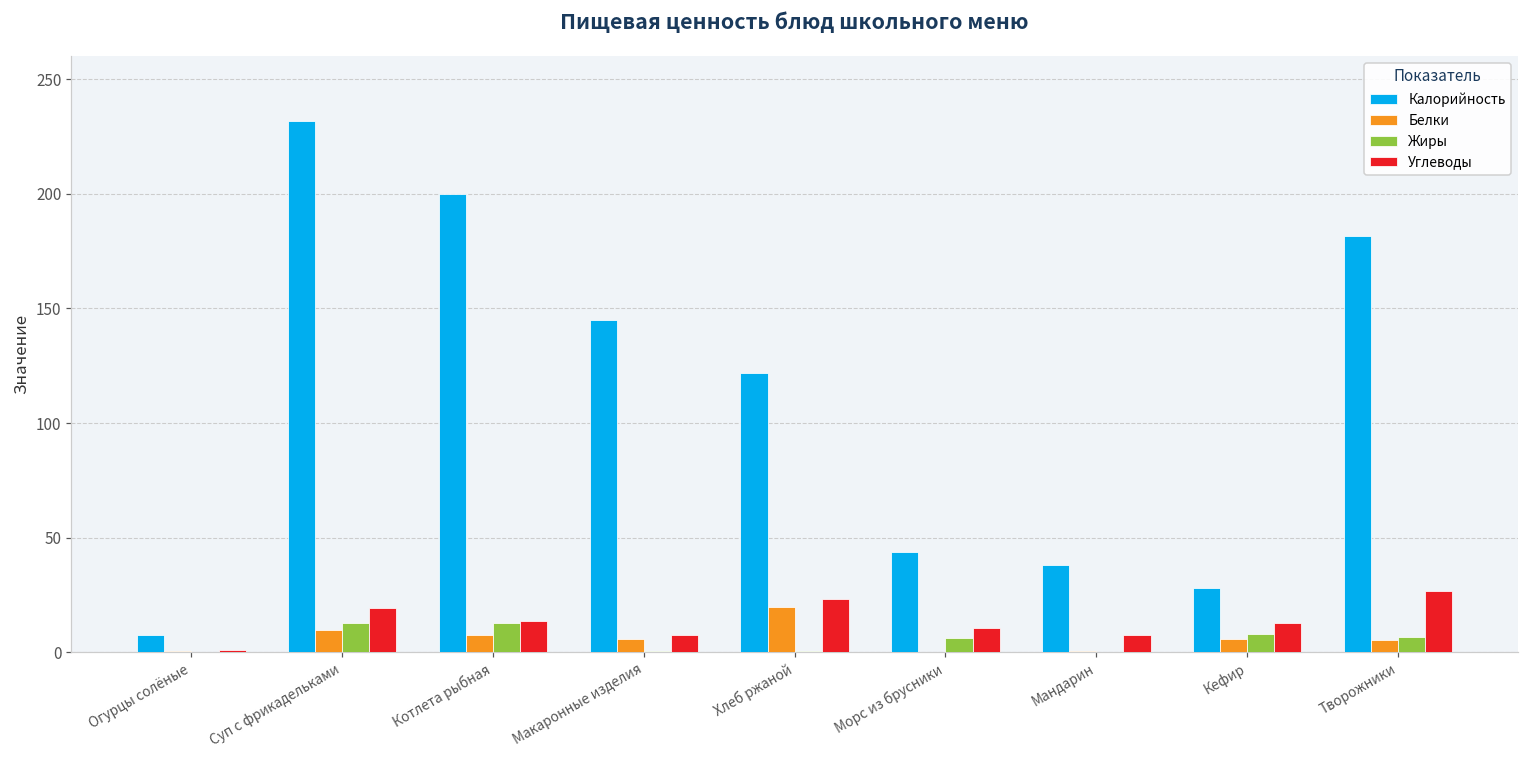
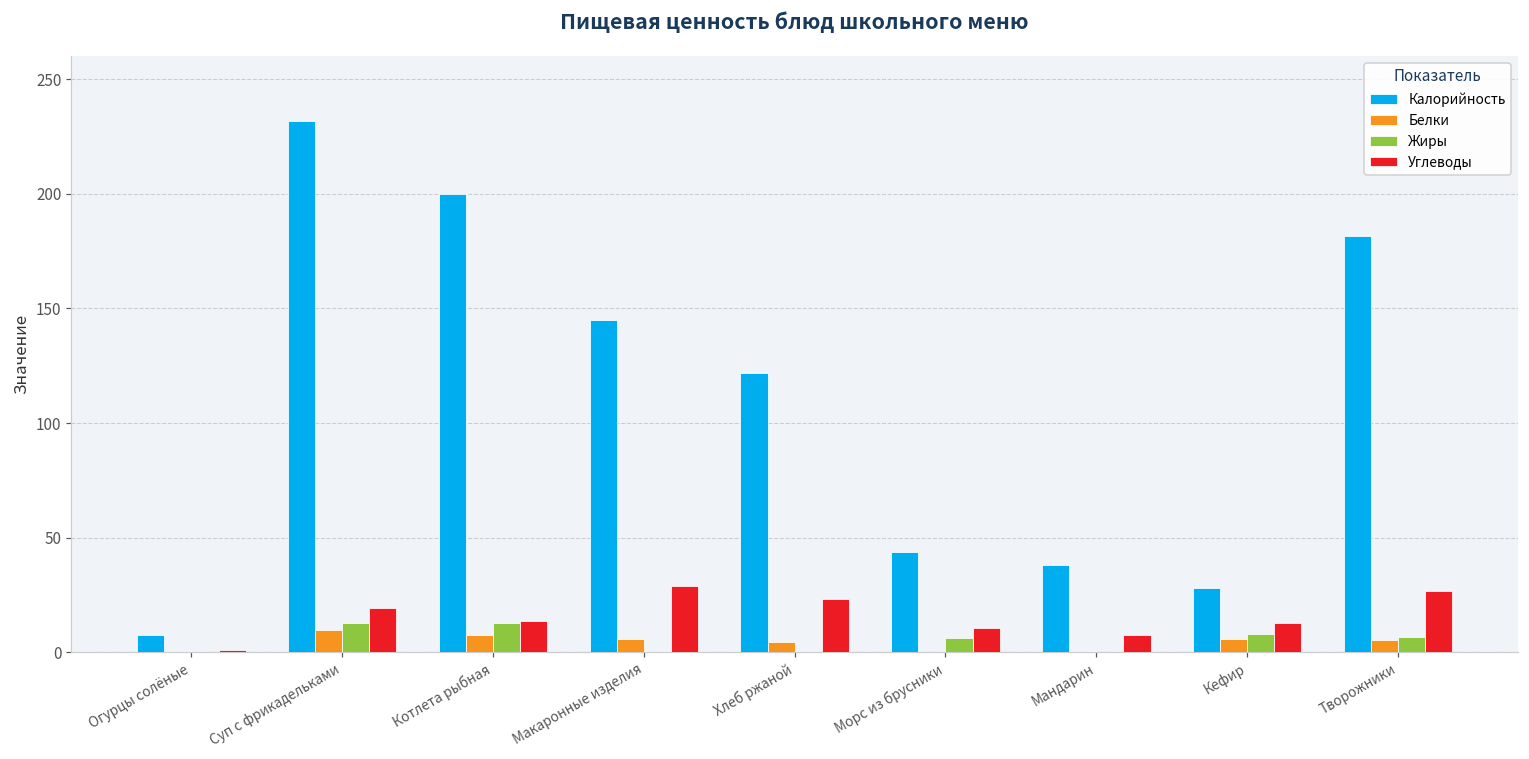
Углеводы, Макаронные изделия: 7 -> 29
Белки, Хлеб ржаной: 20 -> 5
